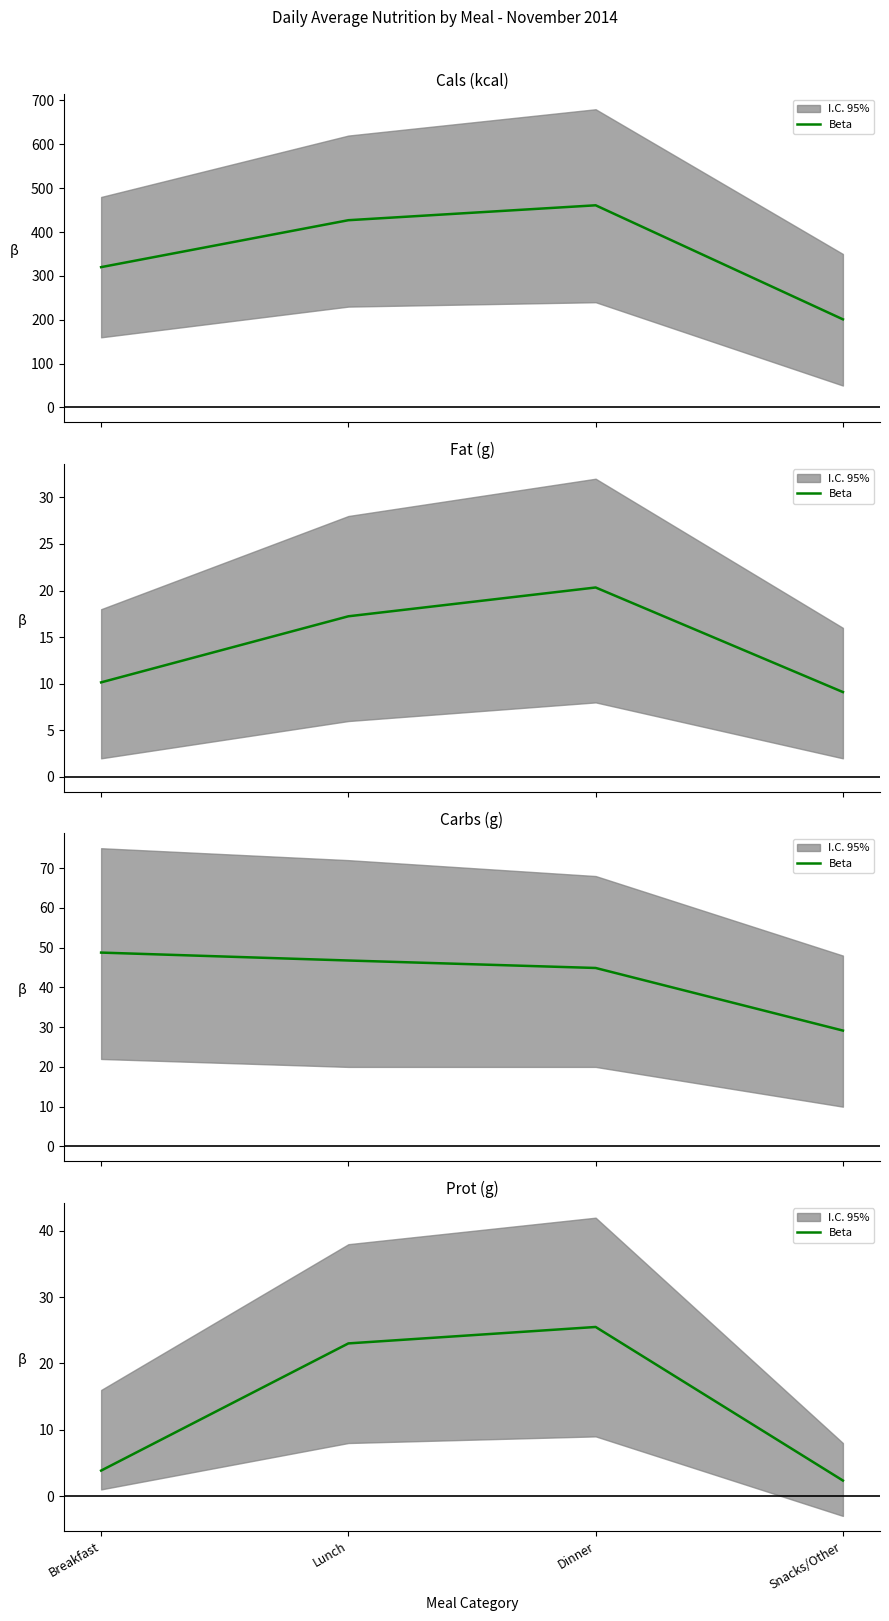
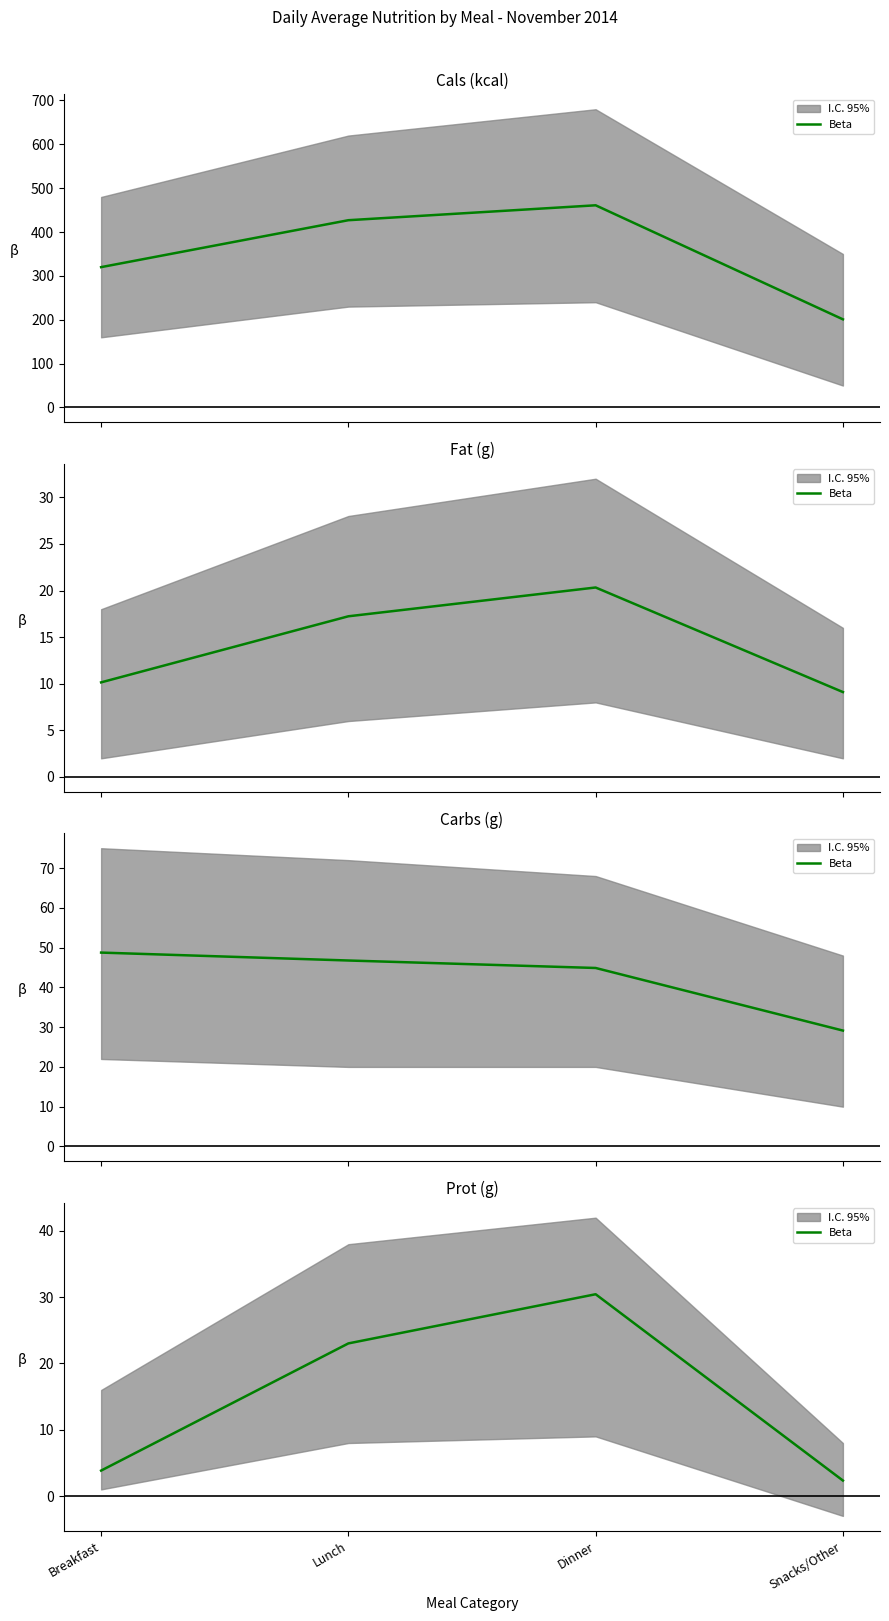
Prot (g), Beta, Dinner: 26 -> 30
